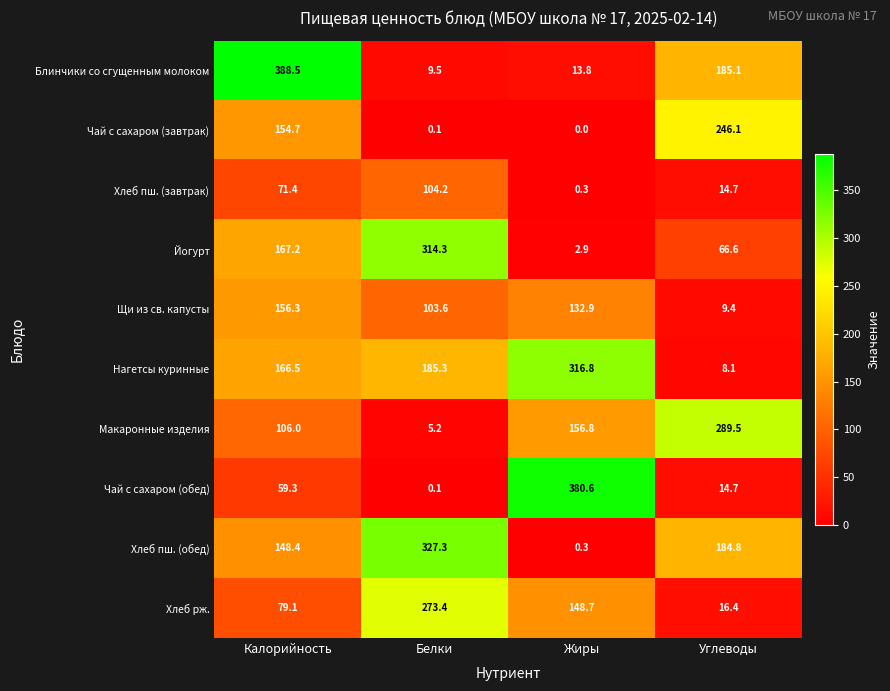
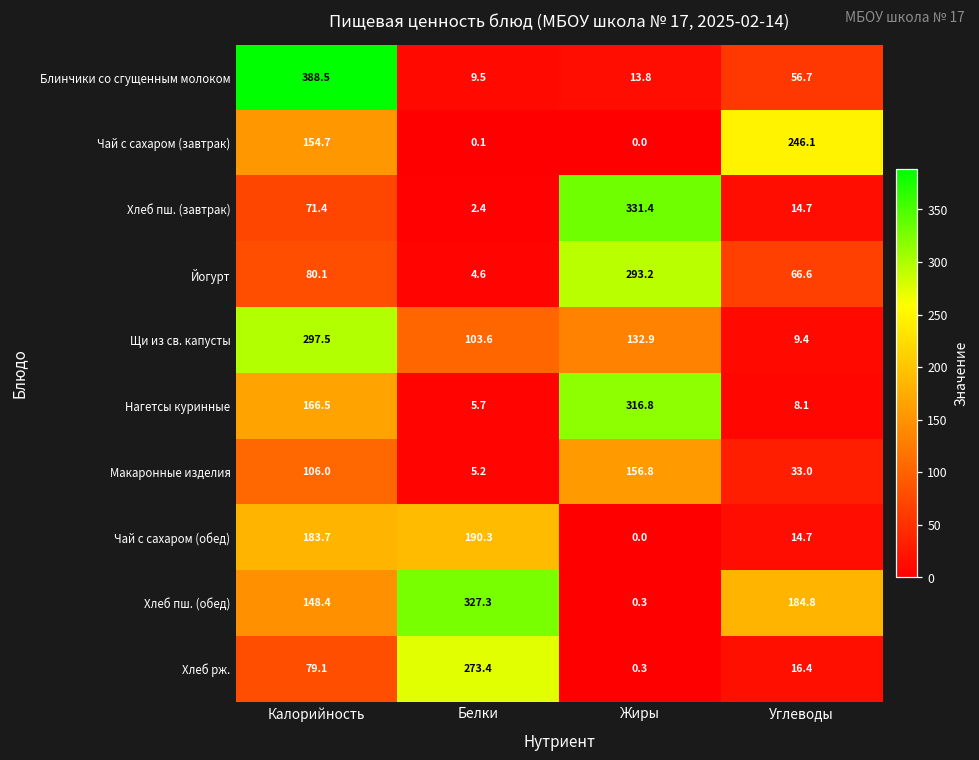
Блинчики со сгущенным молоком, Углеводы: 185.1 -> 56.7
Хлеб пш. (завтрак), Белки: 104.2 -> 2.4
Хлеб пш. (завтрак), Жиры: 0.3 -> 331.4
Йогурт, Калорийность: 167.2 -> 80.1
Йогурт, Белки: 314.3 -> 4.6
Йогурт, Жиры: 2.9 -> 293.2
Щи из св. капусты, Калорийность: 156.3 -> 297.5
Нагетсы куринные, Белки: 185.3 -> 5.7
Макаронные изделия, Углеводы: 289.5 -> 33.0
Чай с сахаром (обед), Калорийность: 59.3 -> 183.7
Чай с сахаром (обед), Белки: 0.1 -> 190.3
Чай с сахаром (обед), Жиры: 380.6 -> 0.0
Хлеб рж., Жиры: 148.7 -> 0.3
